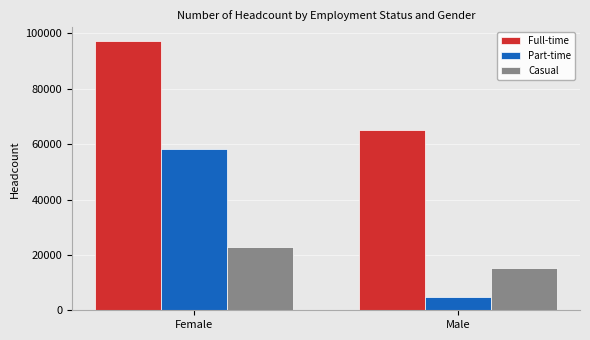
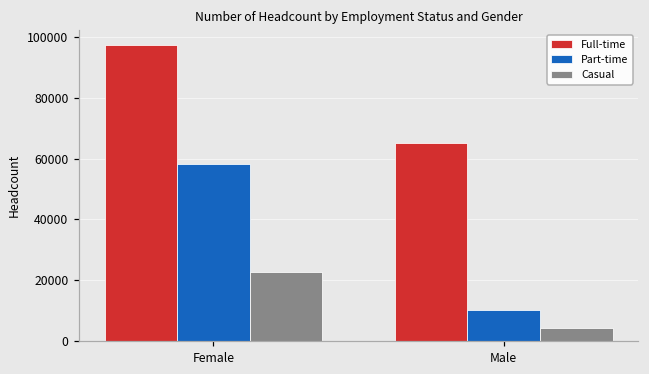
Part-time, Male: 5000 -> 10000
Casual, Male: 15000 -> 4000
